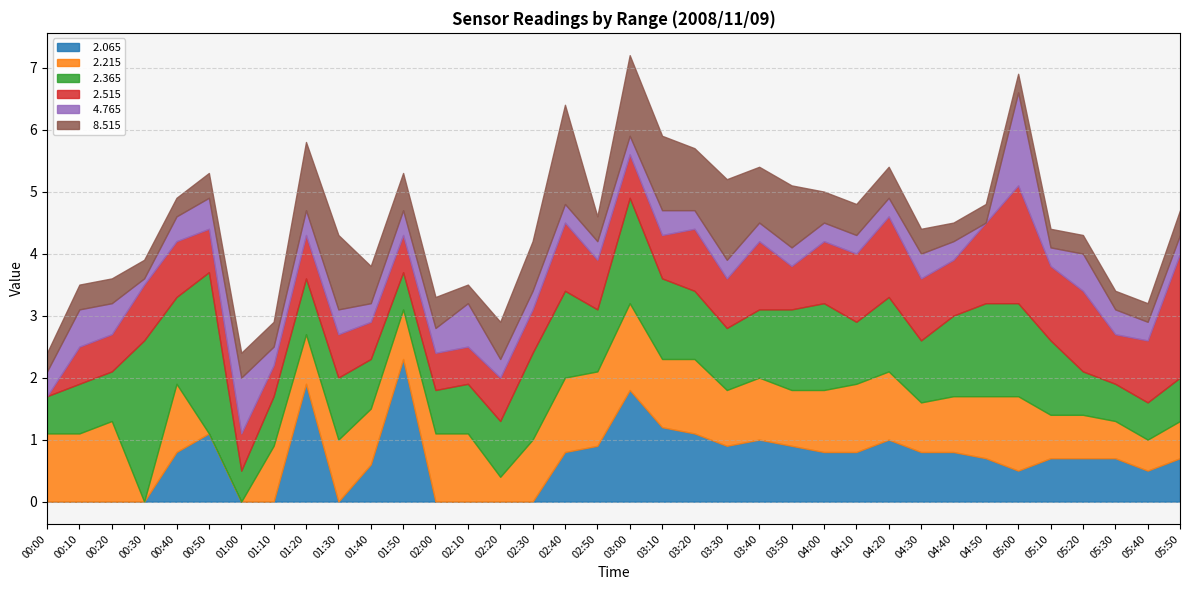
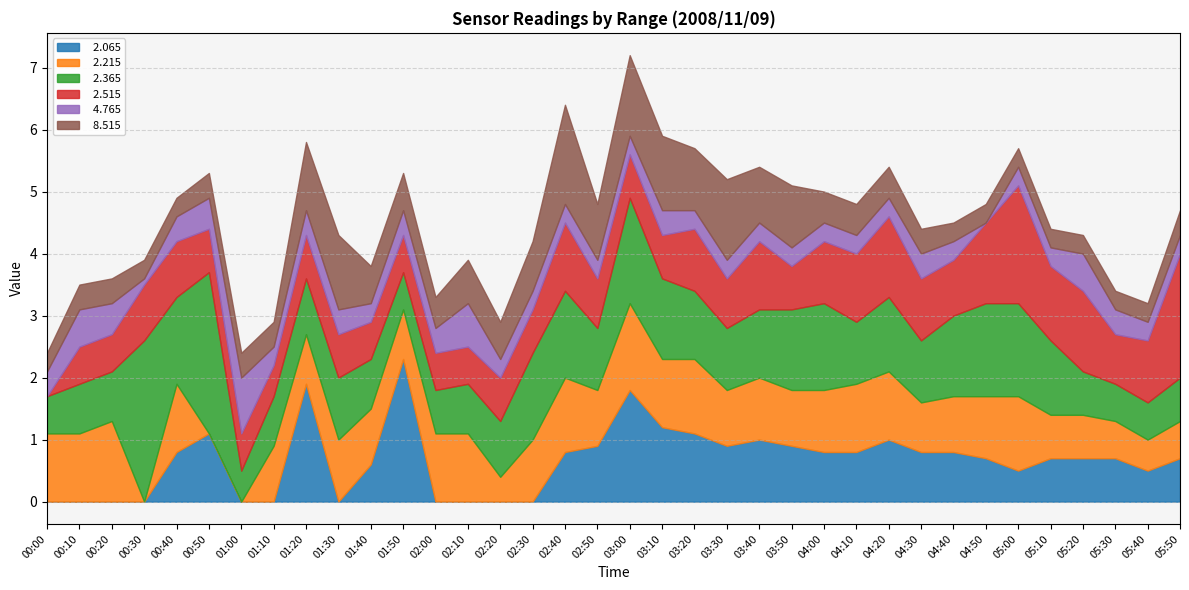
8.515, 02:10: 0.3 -> 0.7
2.215, 02:50: 1.2 -> 0.9
8.515, 02:50: 0.4 -> 0.9
4.765, 05:00: 1.5 -> 0.3
